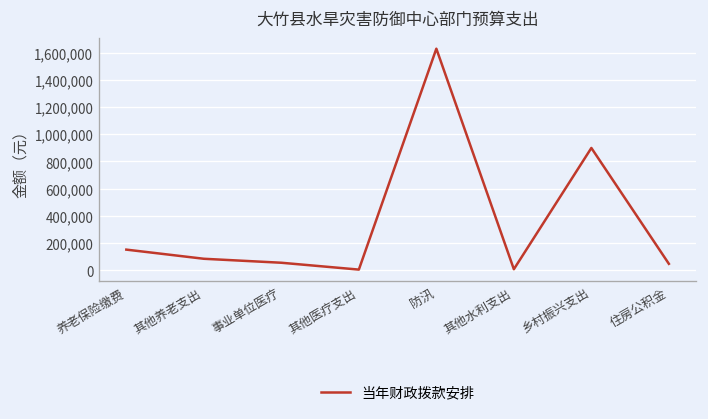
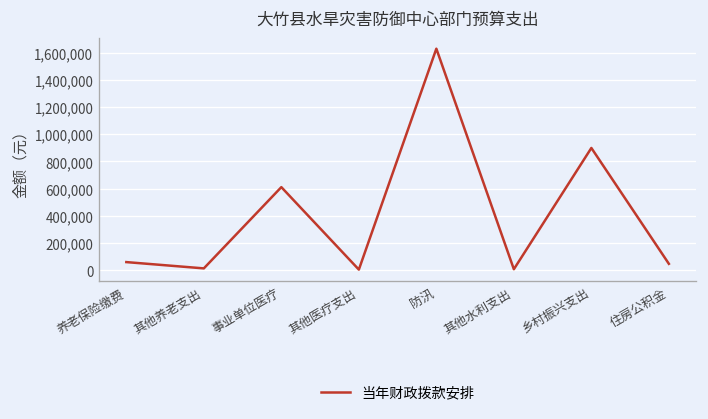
养老保险缴费: 150,000 -> 60,000
其他养老支出: 80,000 -> 10,000
事业单位医疗: 50,000 -> 610,000
